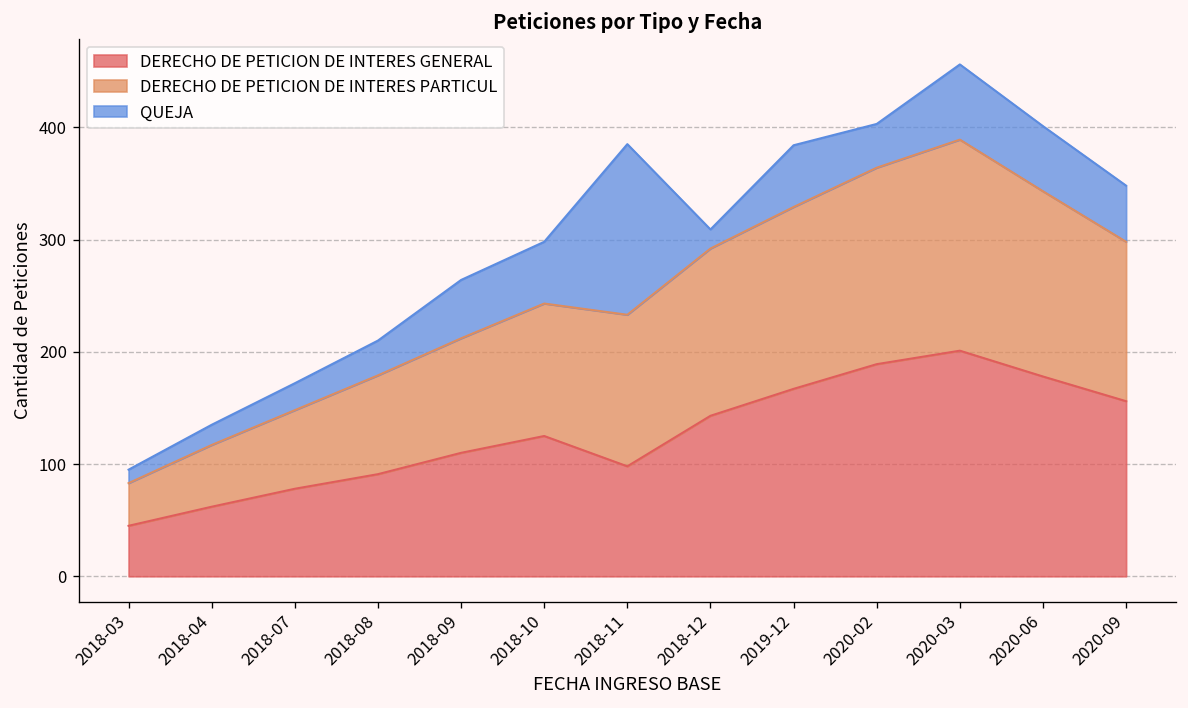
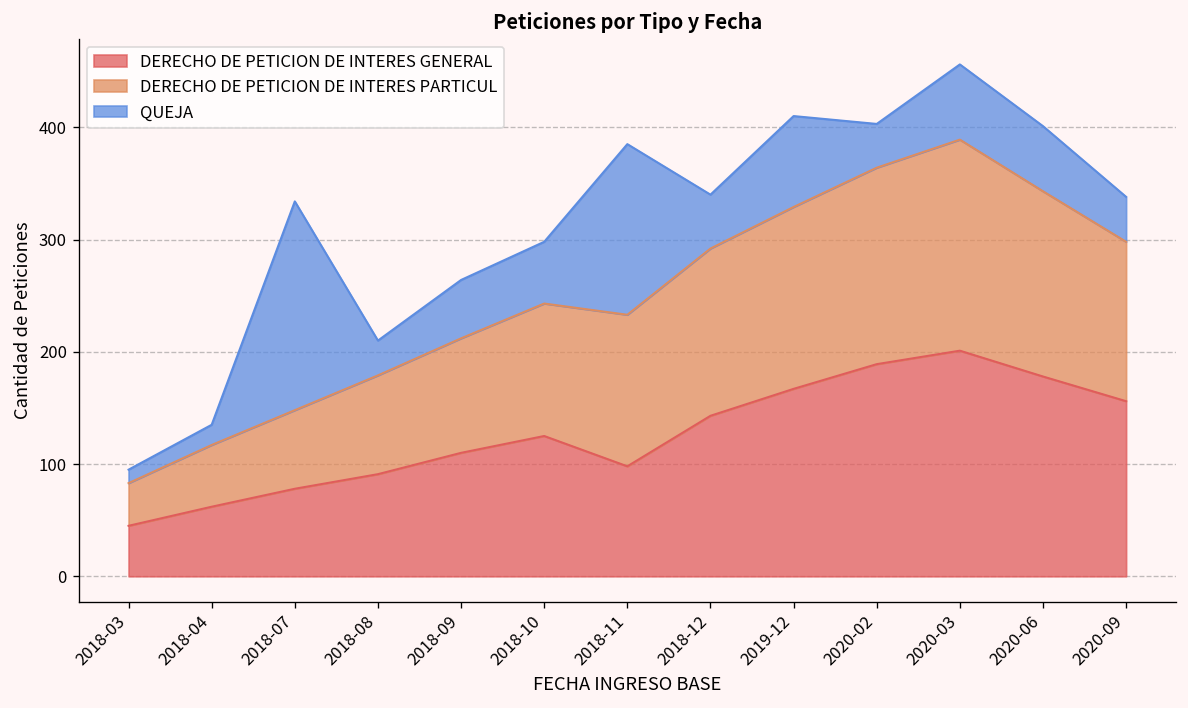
QUEJA, 2018-07: 20 -> 190
QUEJA, 2018-12: 20 -> 50
QUEJA, 2019-12: 60 -> 80
QUEJA, 2020-09: 50 -> 40
